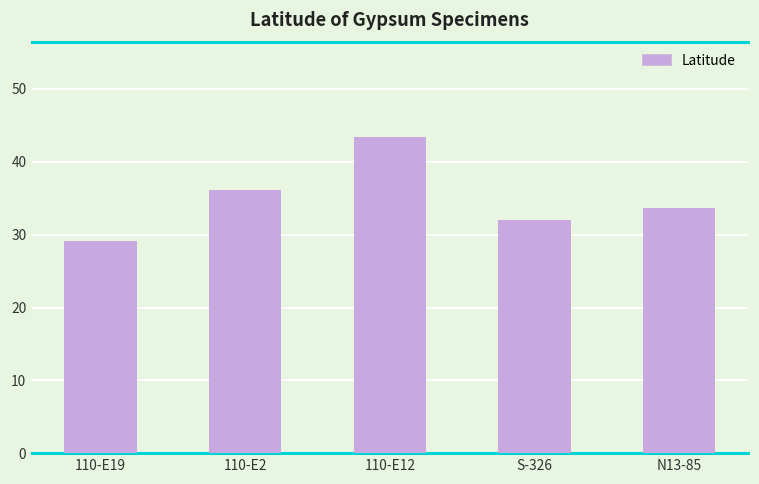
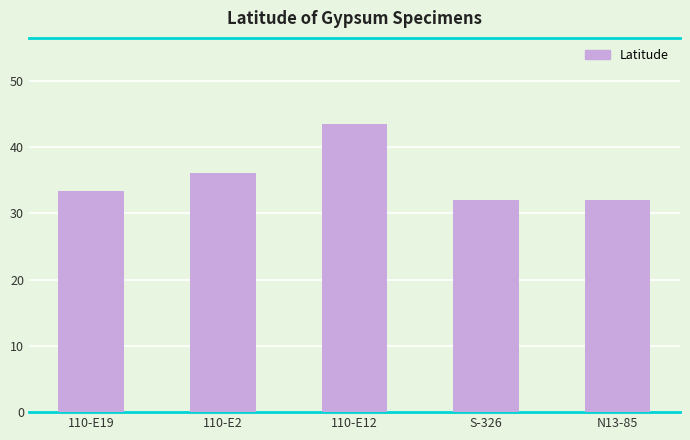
110-E19: 29 -> 33
N13-85: 34 -> 32
